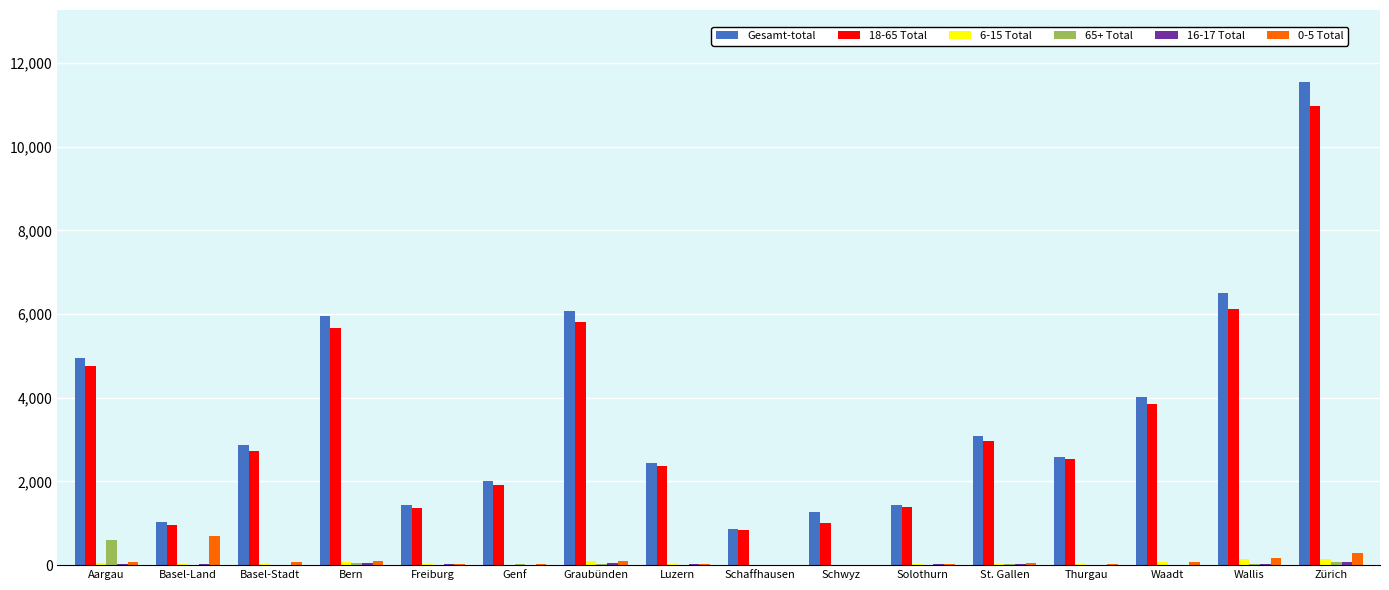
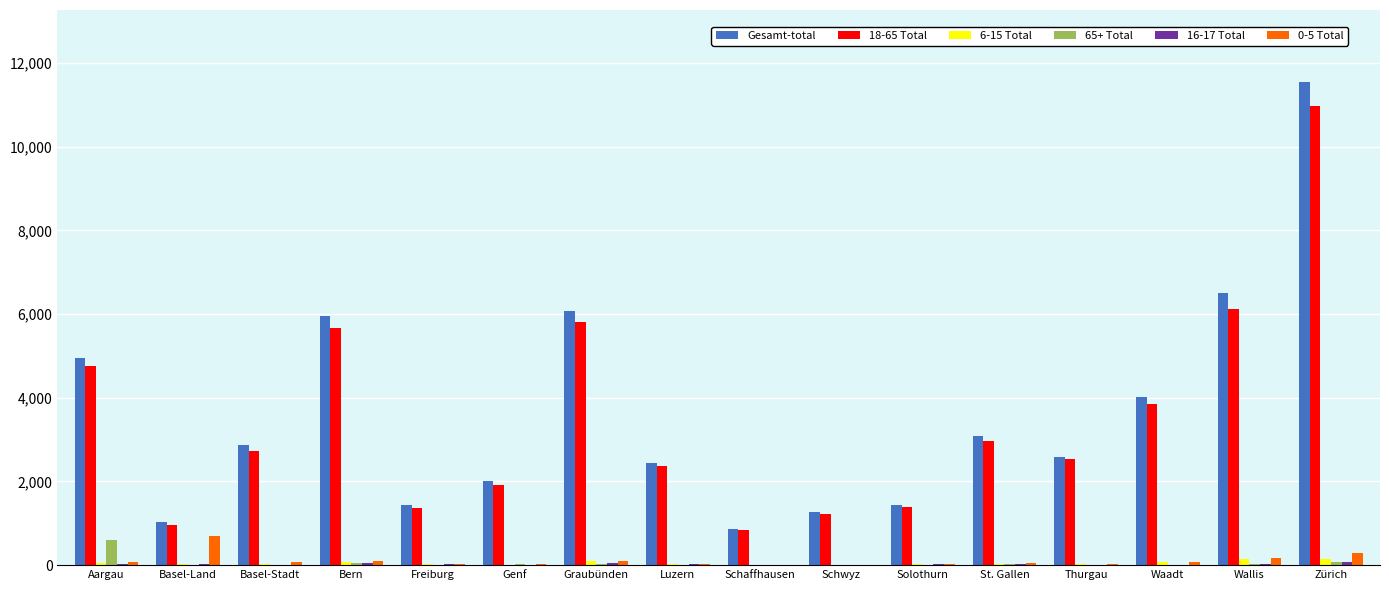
18-65 Total, Schwyz: 1,000 -> 1,200
